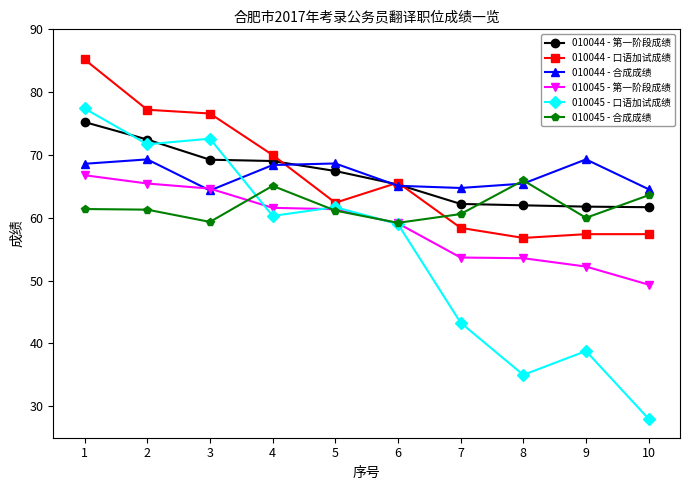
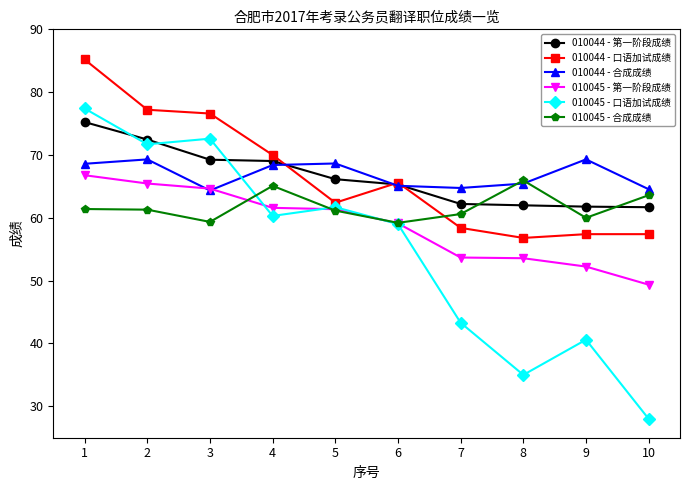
010044 - 第一阶段成绩, 5: 67 -> 66
010045 - 口语加试成绩, 9: 39 -> 41
